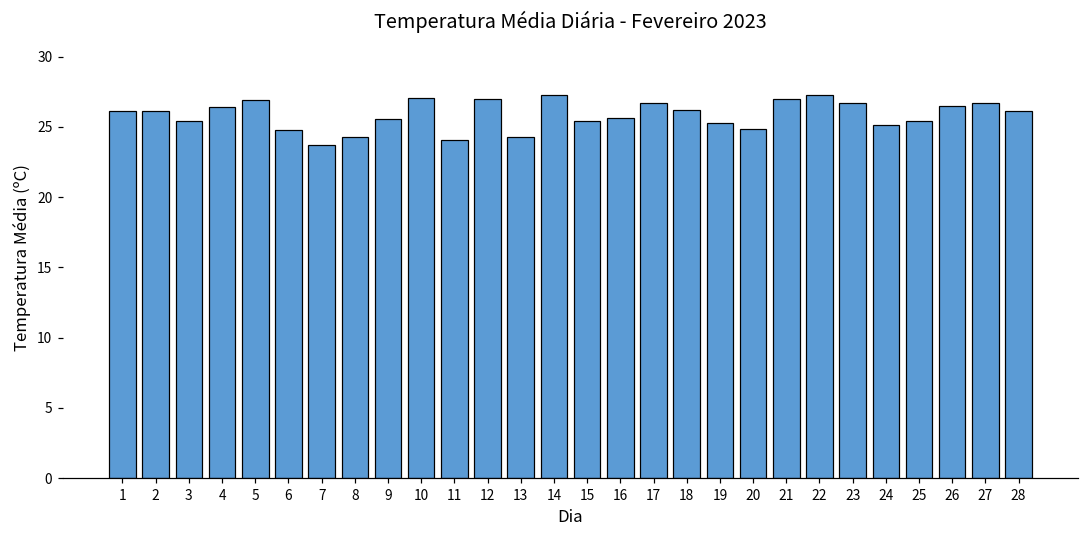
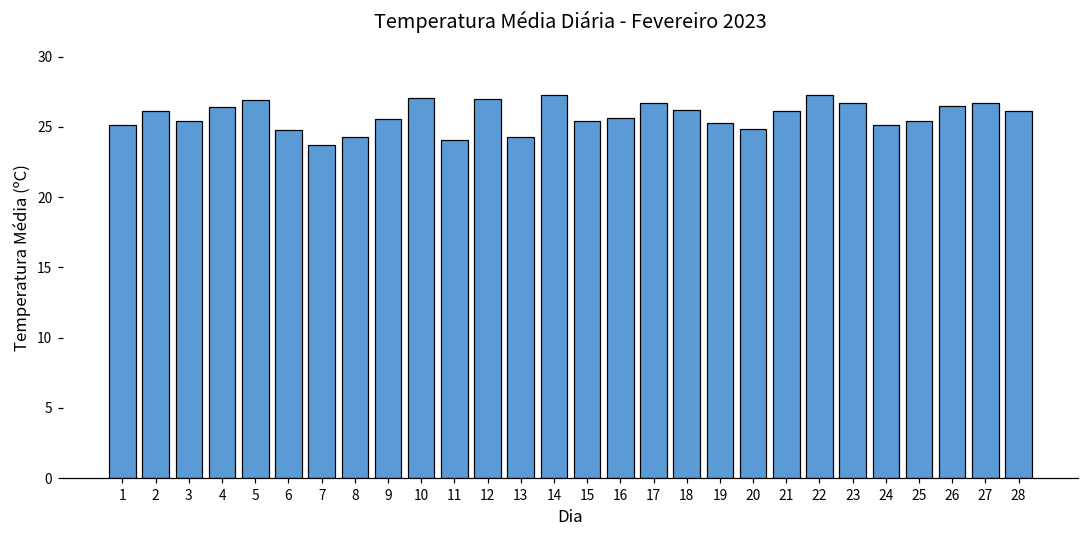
1: 26.1 -> 25.1
21: 27.0 -> 26.1
